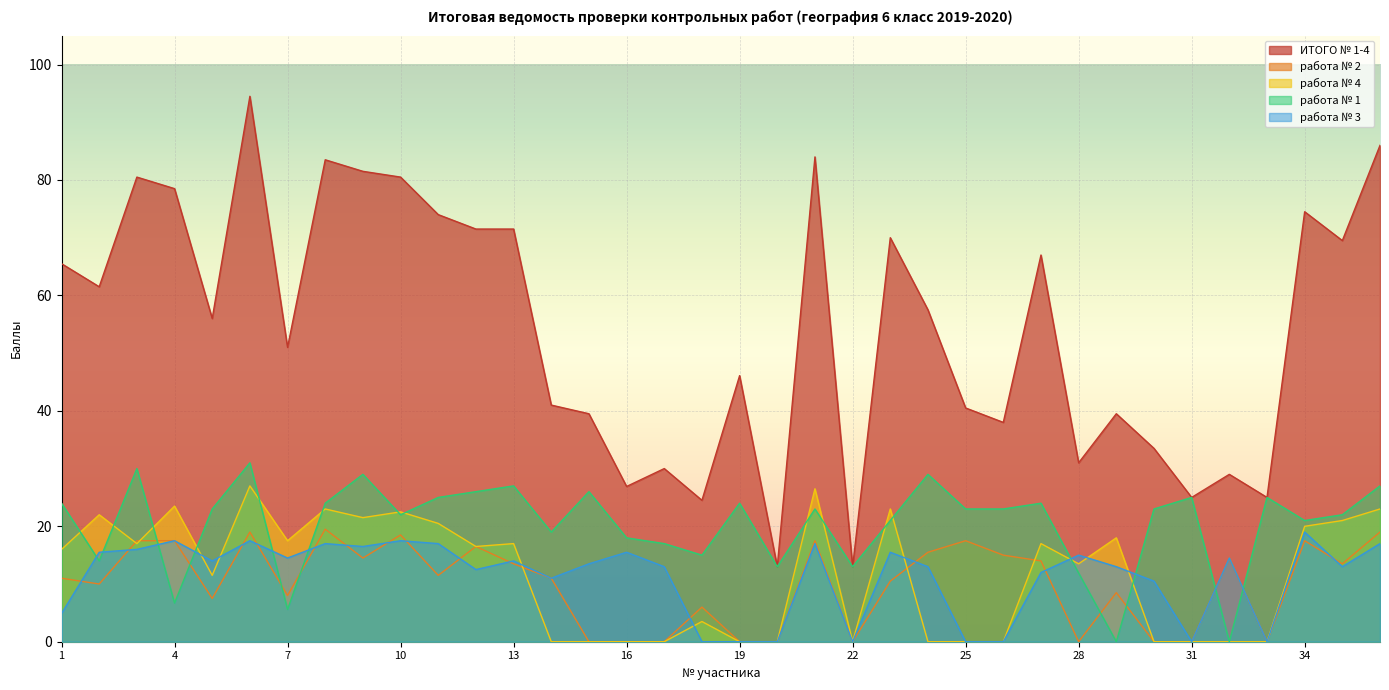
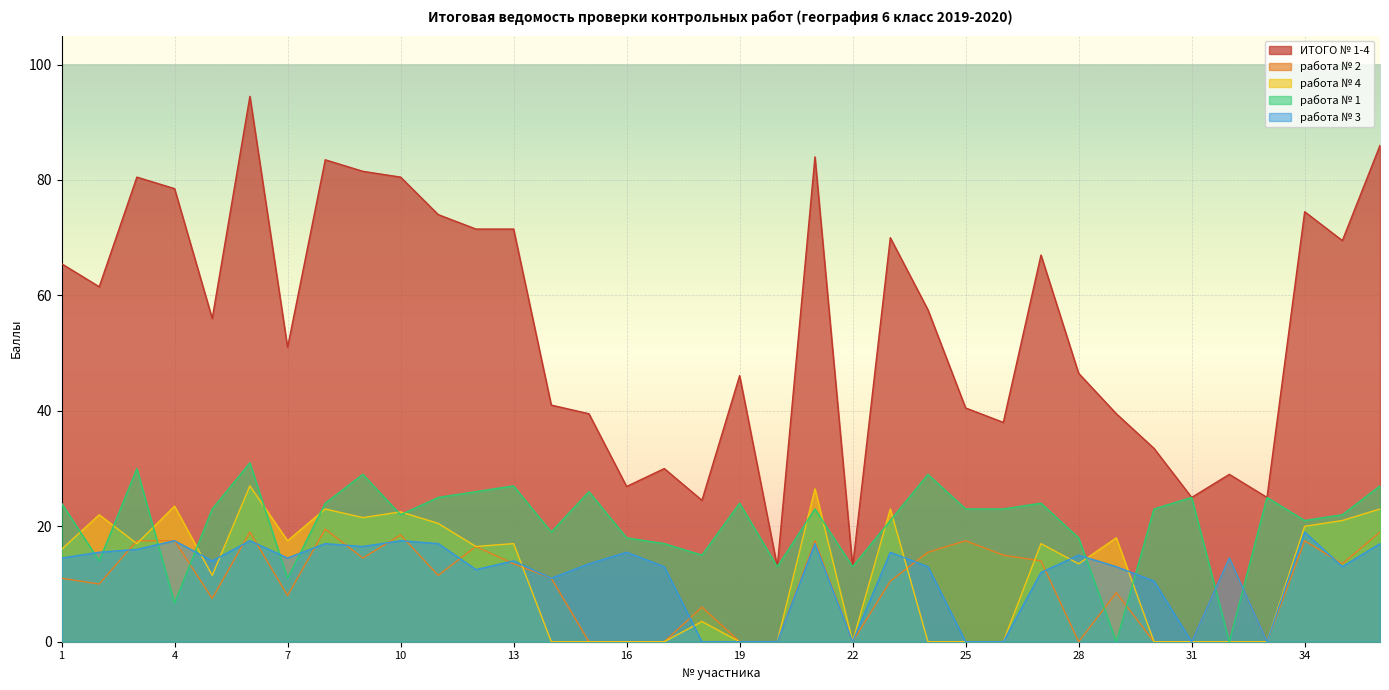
работа № 3, 1: 5 -> 15
работа № 1, 7: 6 -> 11
ИТОГО № 1-4, 28: 31 -> 47
работа № 1, 28: 12 -> 18
